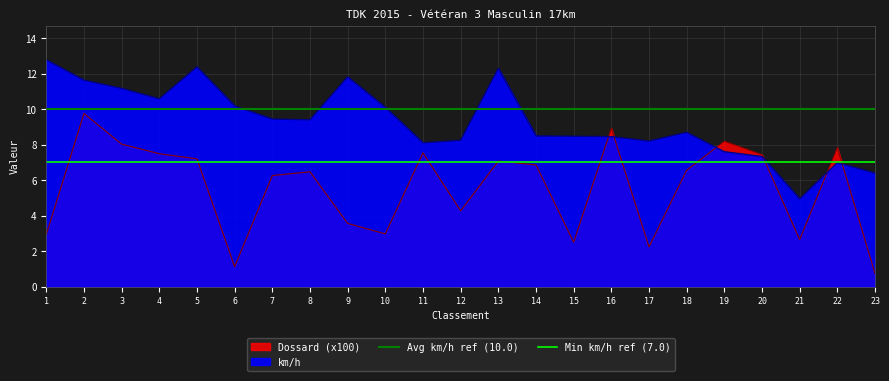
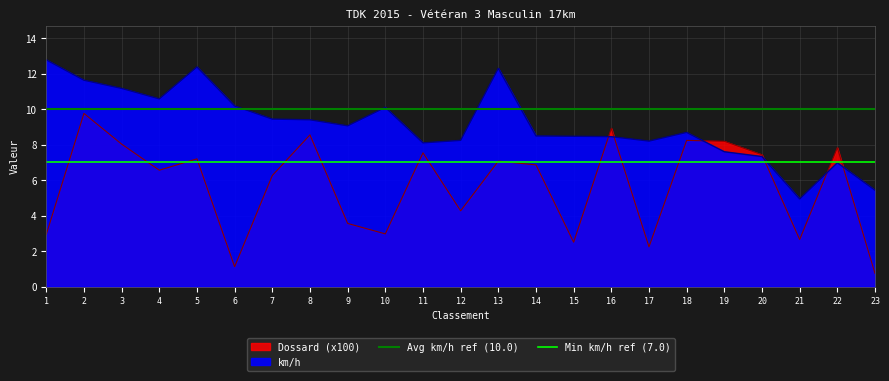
Dossard (x100), 4: 7.5 -> 6.6
Dossard (x100), 8: 6.5 -> 8.6
km/h, 9: 11.8 -> 9.1
Dossard (x100), 18: 6.6 -> 8.2
km/h, 23: 6.4 -> 5.4
